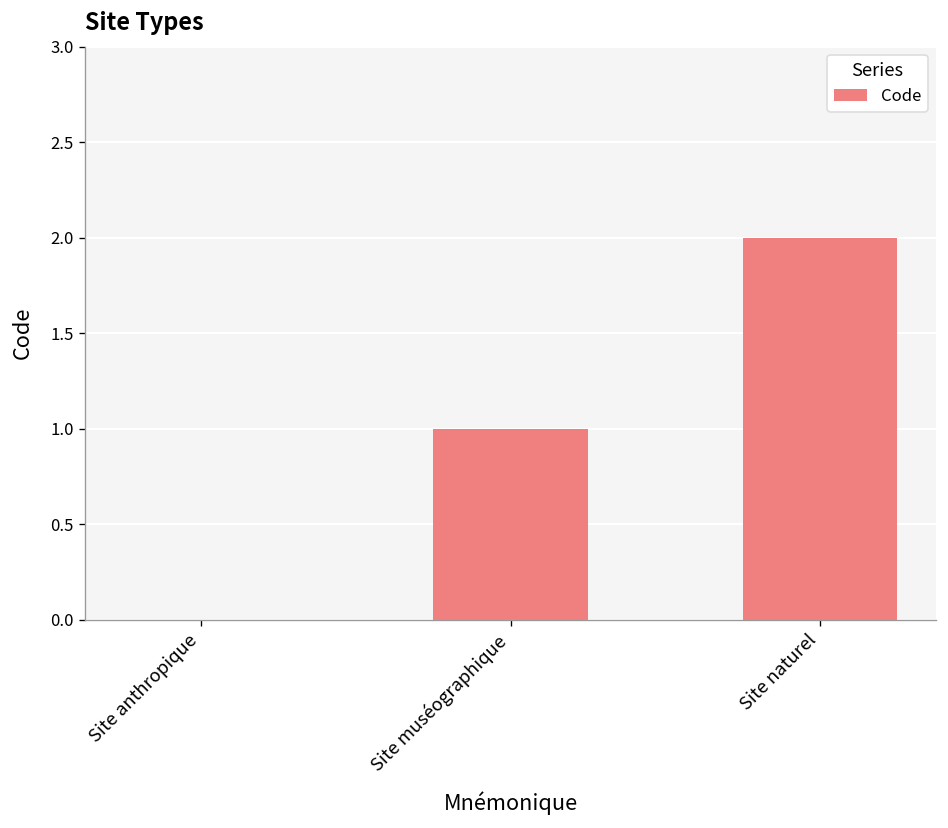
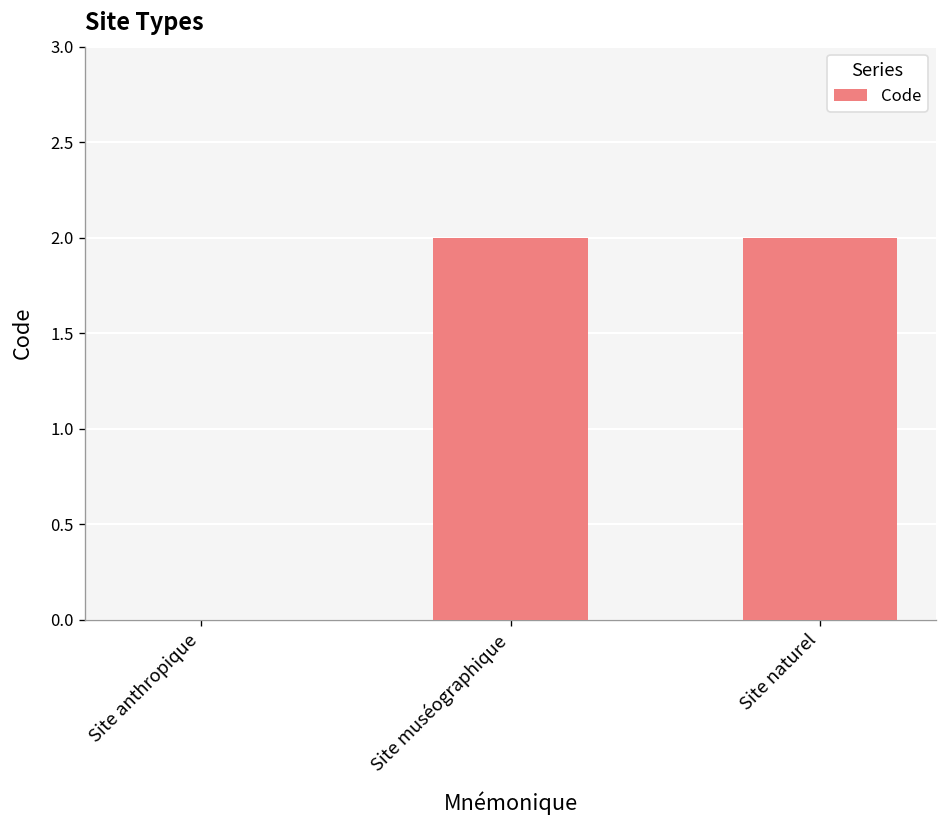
Site muséographique: 1 -> 2
